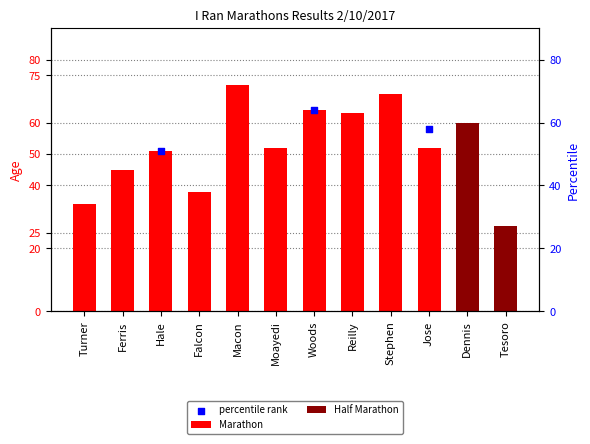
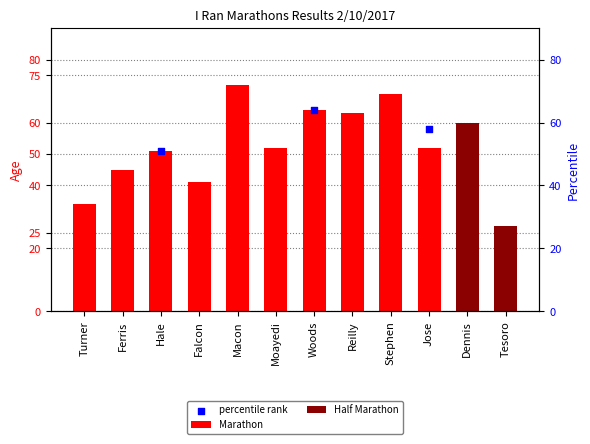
Marathon, Falcon: 38 -> 41
